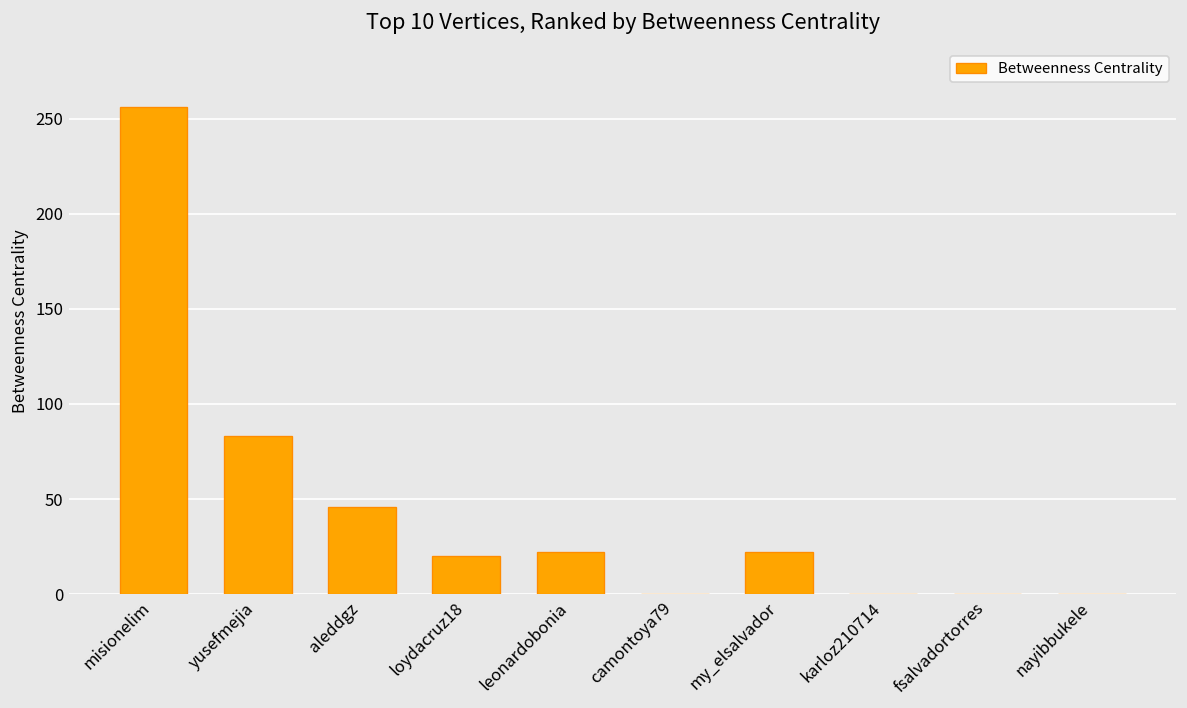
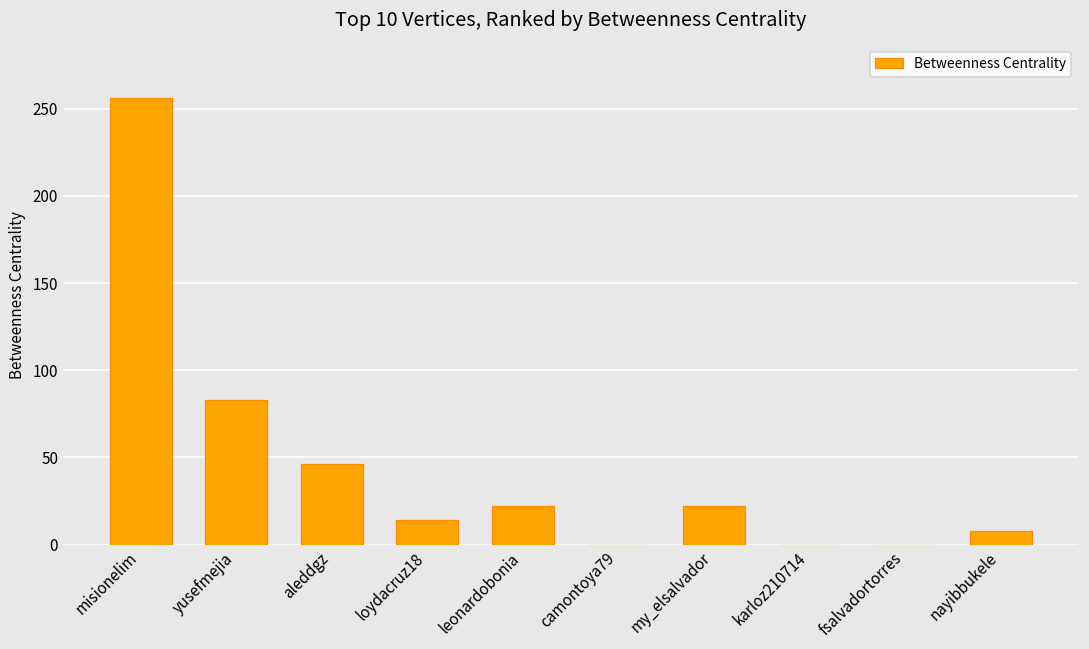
loydacruz18: 20 -> 14
nayibbukele: 0 -> 8
